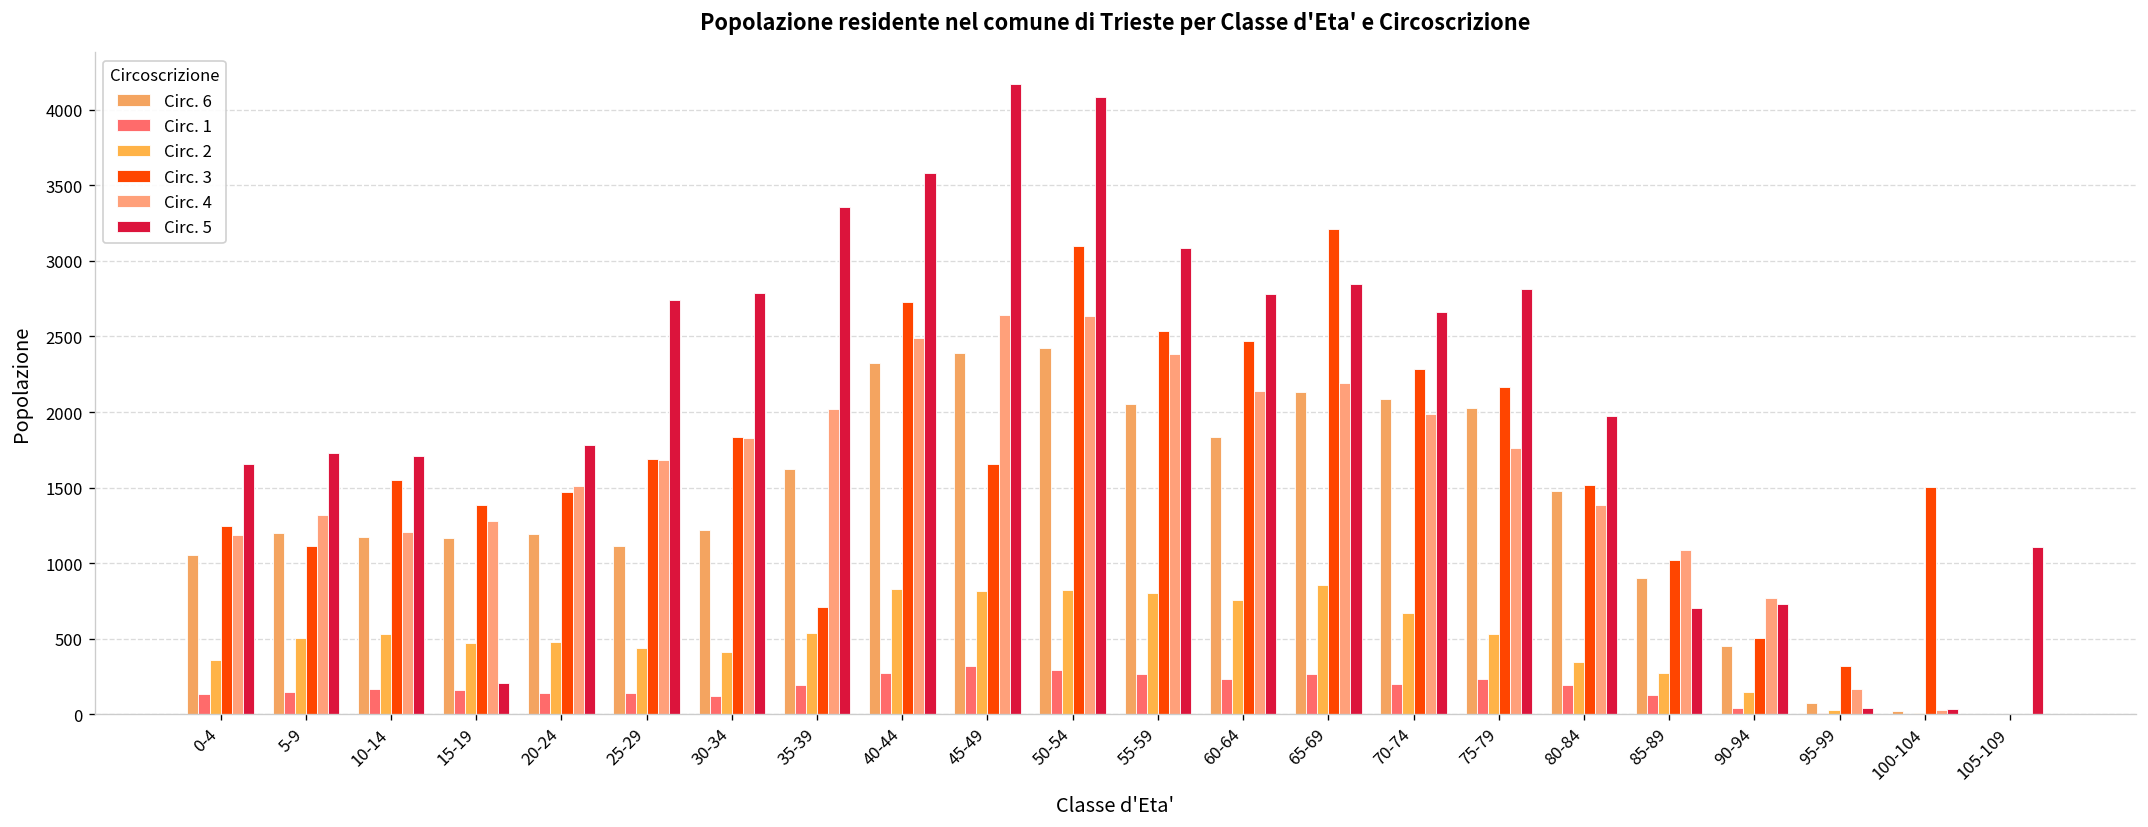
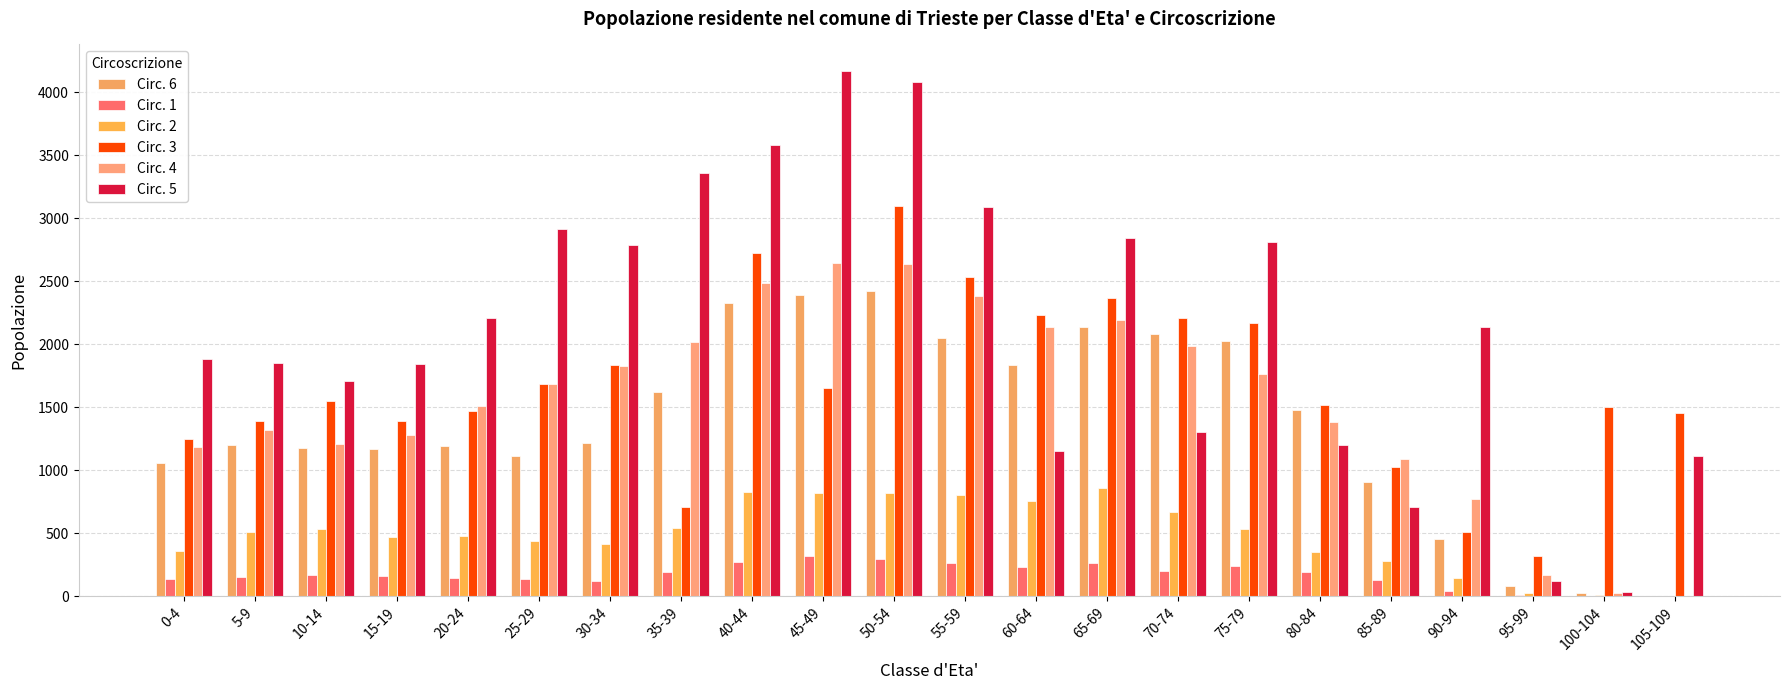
Circ. 5, 0-4: 1660 -> 1890
Circ. 3, 5-9: 1120 -> 1390
Circ. 5, 5-9: 1730 -> 1850
Circ. 5, 15-19: 200 -> 1850
Circ. 5, 20-24: 1780 -> 2210
Circ. 5, 25-29: 2740 -> 2910
Circ. 3, 60-64: 2470 -> 2230
Circ. 5, 60-64: 2780 -> 1150
Circ. 3, 65-69: 3210 -> 2370
Circ. 3, 70-74: 2290 -> 2210
Circ. 5, 70-74: 2660 -> 1300
Circ. 5, 80-84: 1970 -> 1200
Circ. 5, 90-94: 730 -> 2140
Circ. 5, 95-99: 40 -> 120
Circ. 3, 105-109: 0 -> 1460
